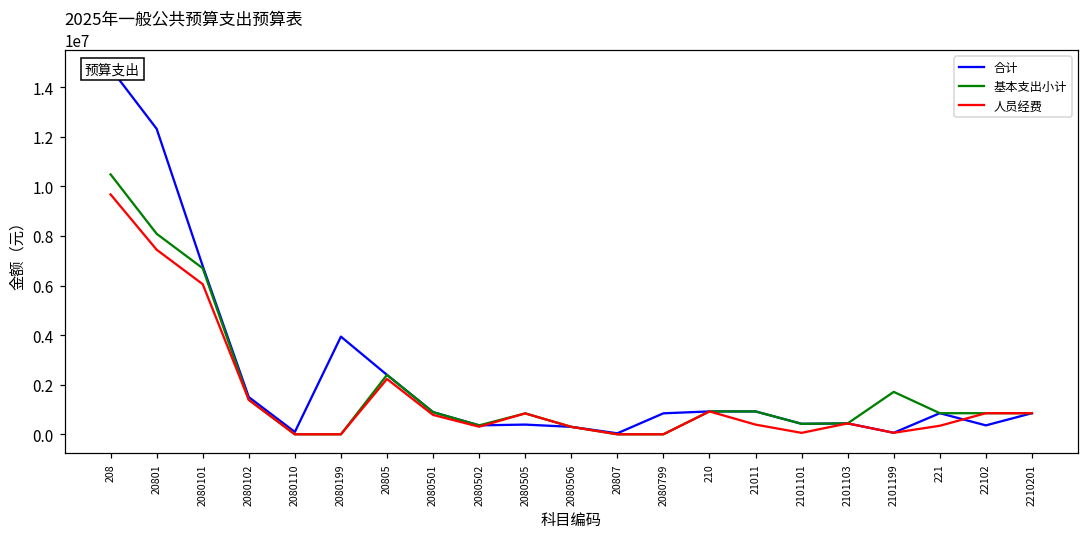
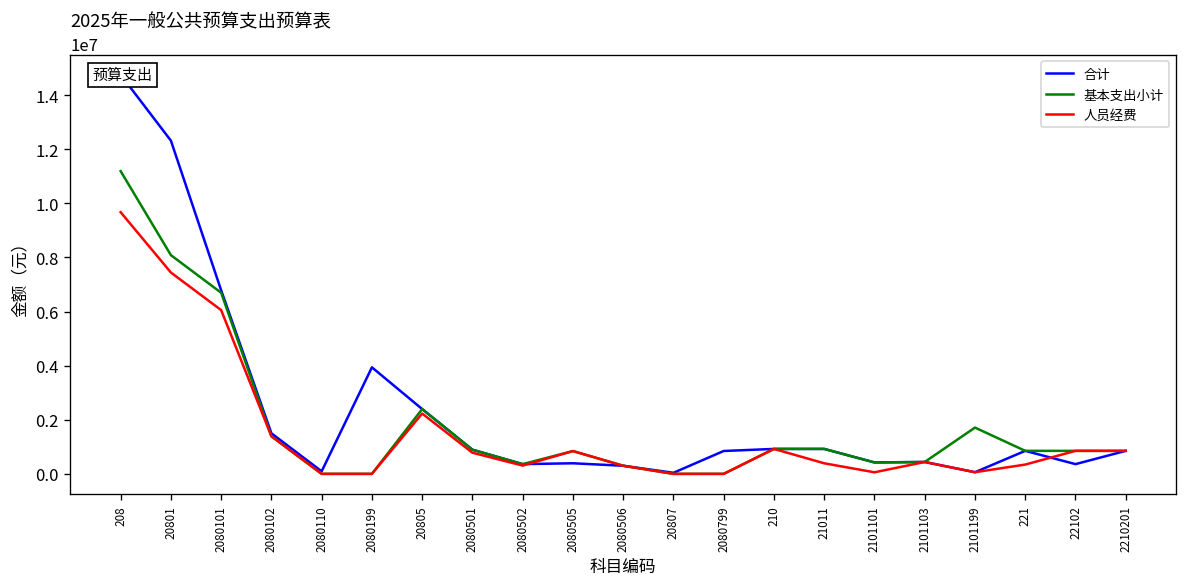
基本支出小计, 208: 10500000 -> 11200000
